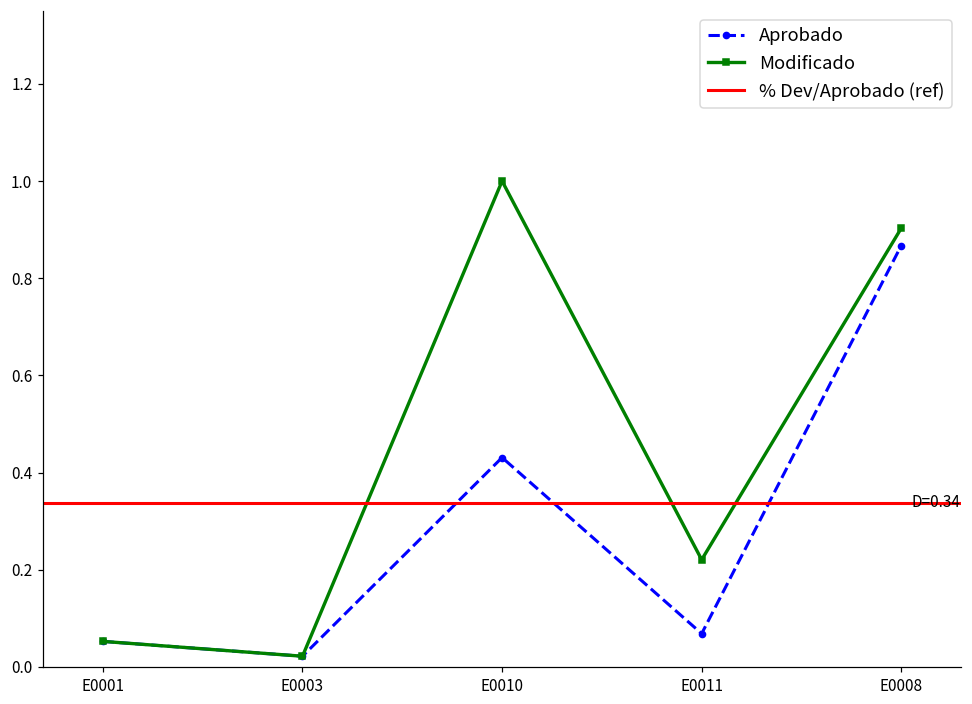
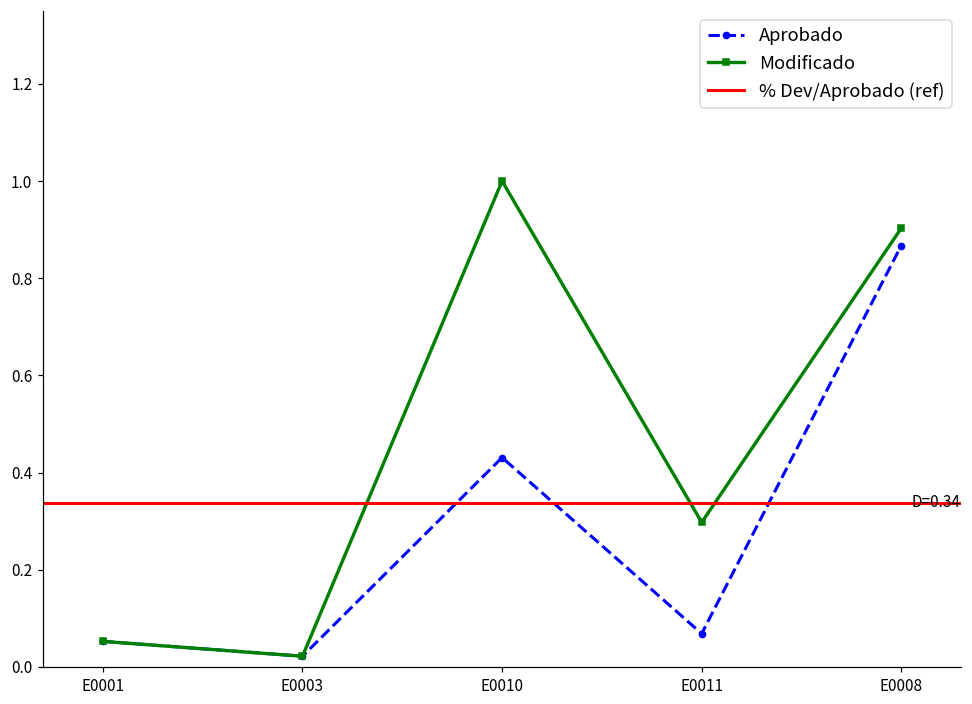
Modificado, E0011: 0.22 -> 0.30
